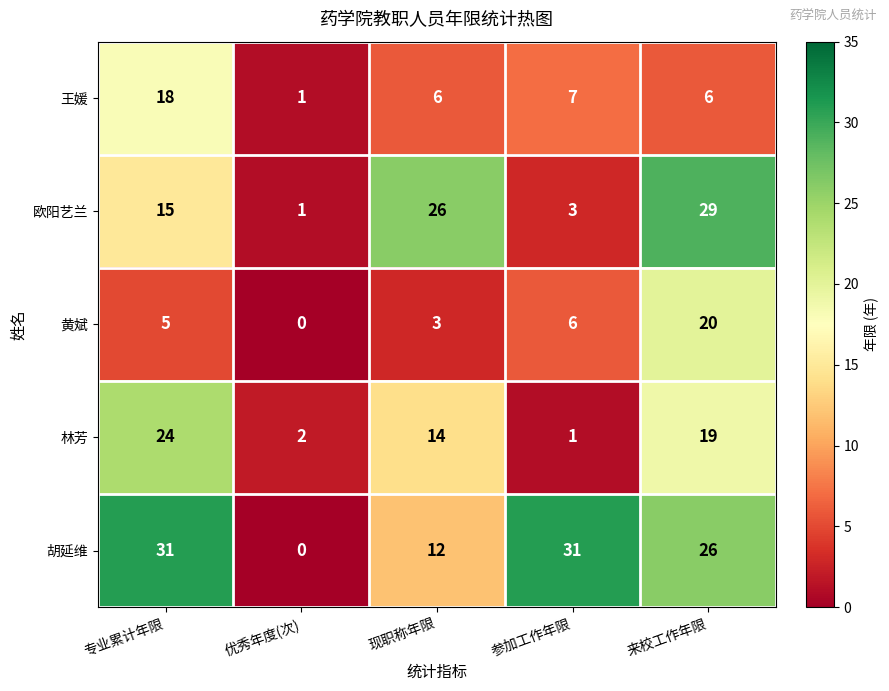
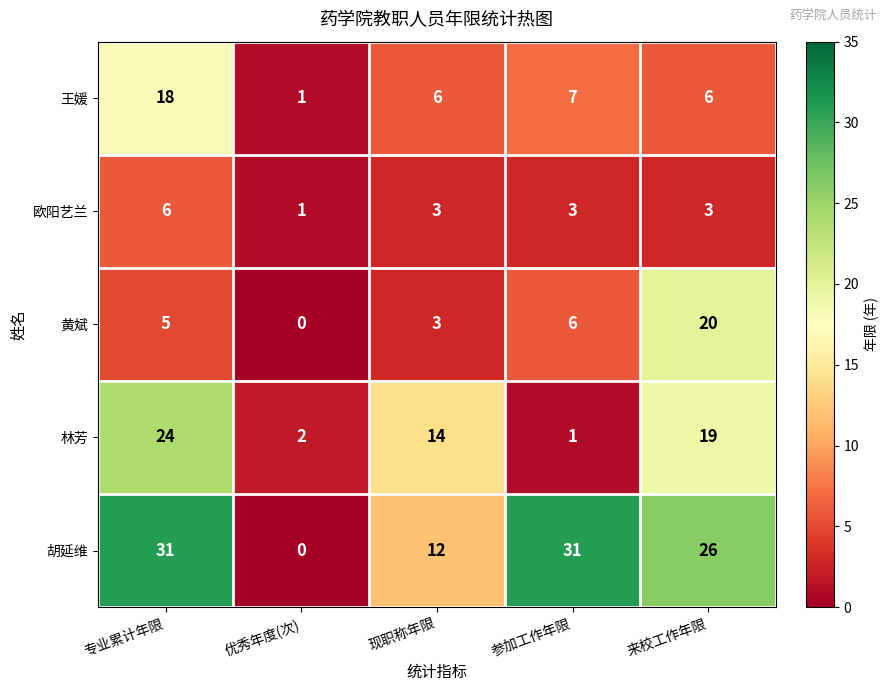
欧阳艺兰, 专业累计年限: 15 -> 6
欧阳艺兰, 现职称年限: 26 -> 3
欧阳艺兰, 来校工作年限: 29 -> 3
